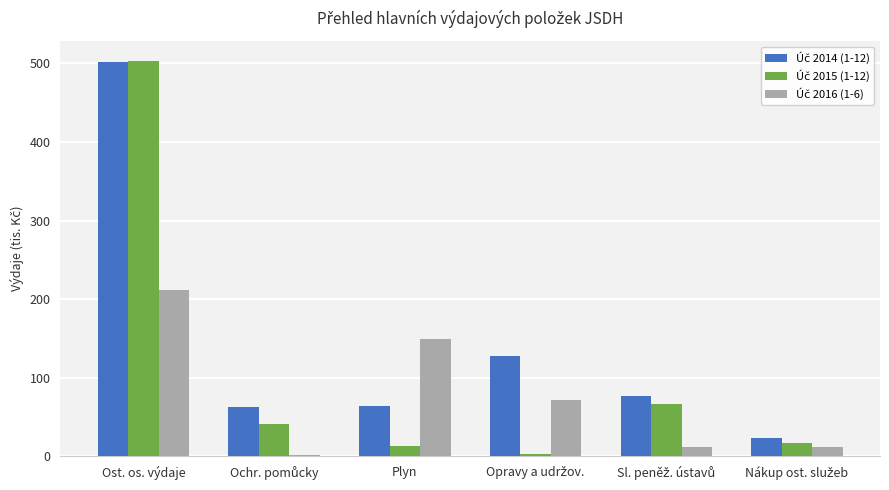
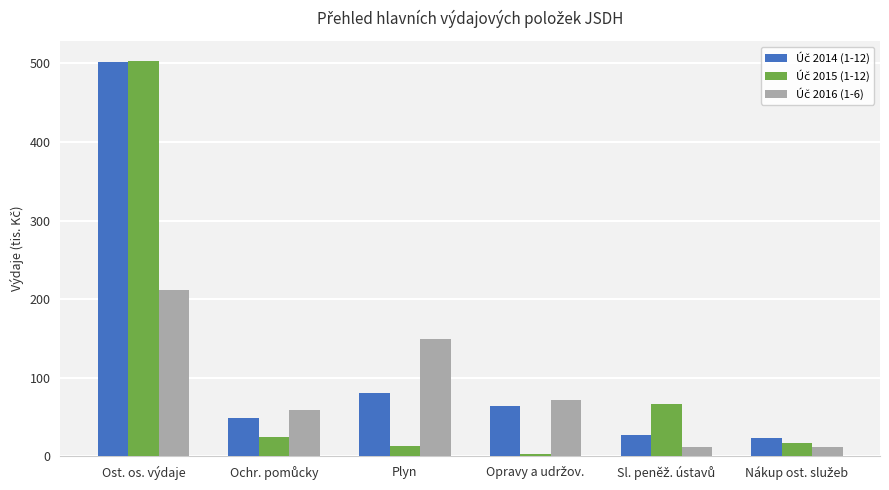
Úč 2014 (1-12), Ochr. pomůcky: 60 -> 50
Úč 2015 (1-12), Ochr. pomůcky: 40 -> 20
Úč 2016 (1-6), Ochr. pomůcky: 0 -> 60
Úč 2014 (1-12), Plyn: 60 -> 80
Úč 2014 (1-12), Opravy a udržov.: 130 -> 60
Úč 2014 (1-12), Sl. peněž. ústavů: 80 -> 30
